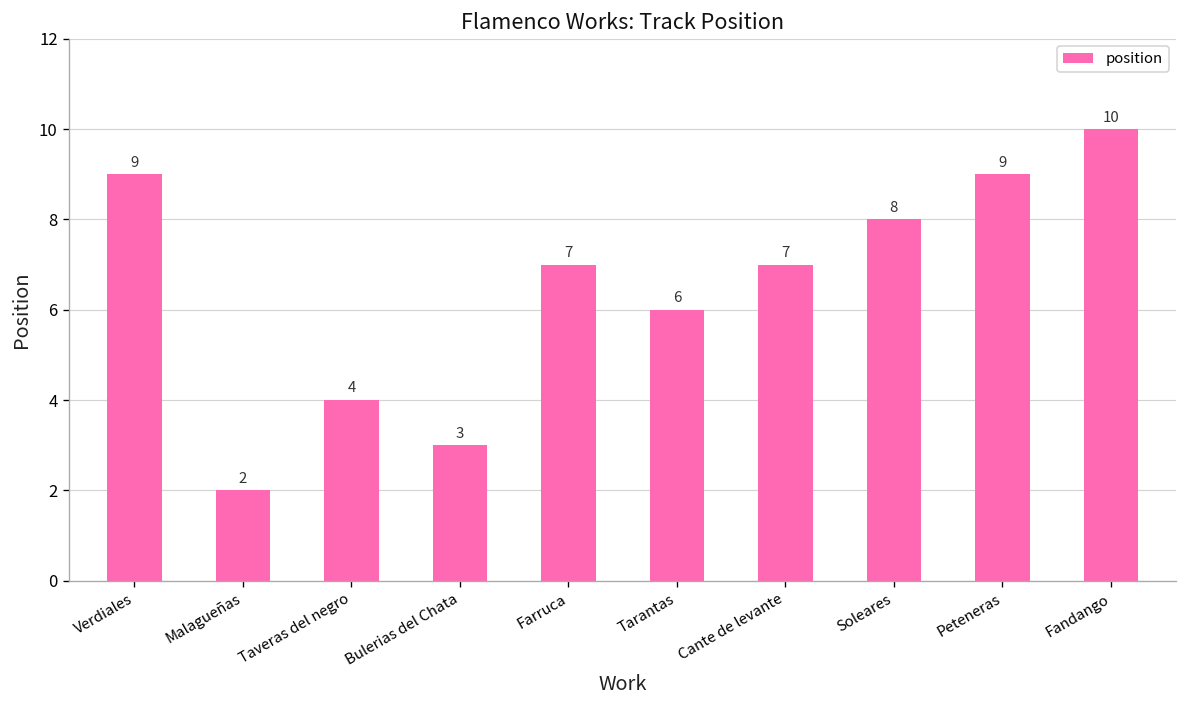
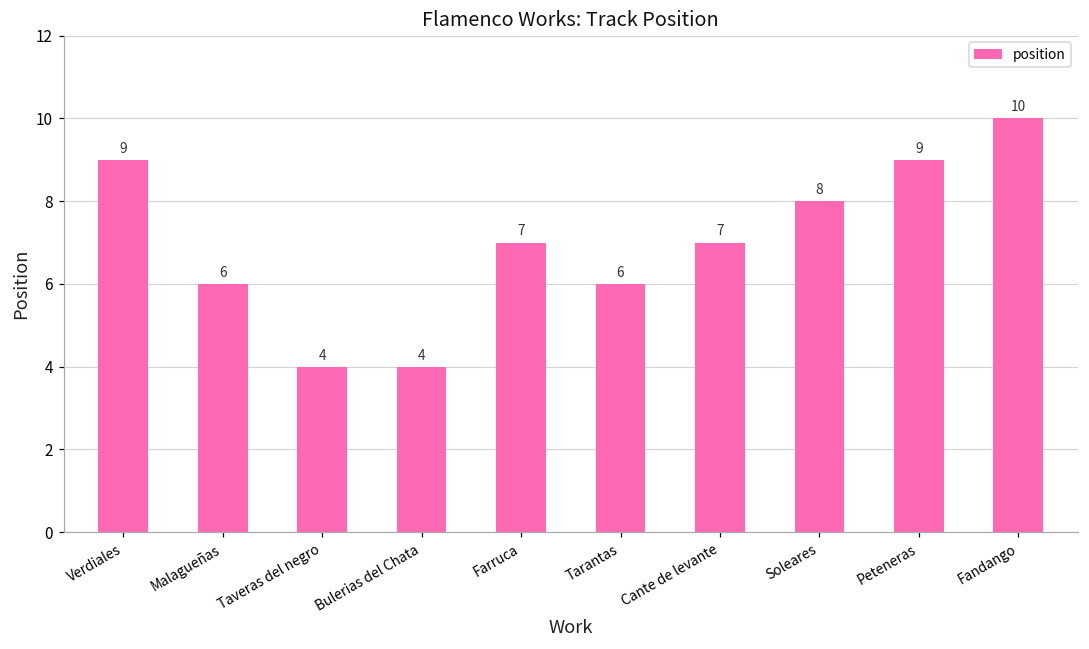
Malagueñas: 2 -> 6
Bulerias del Chata: 3 -> 4
